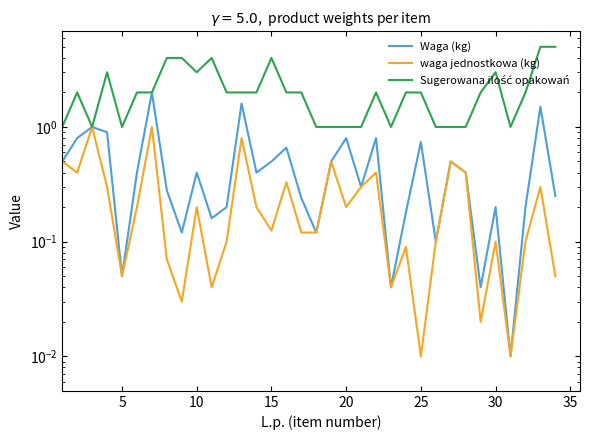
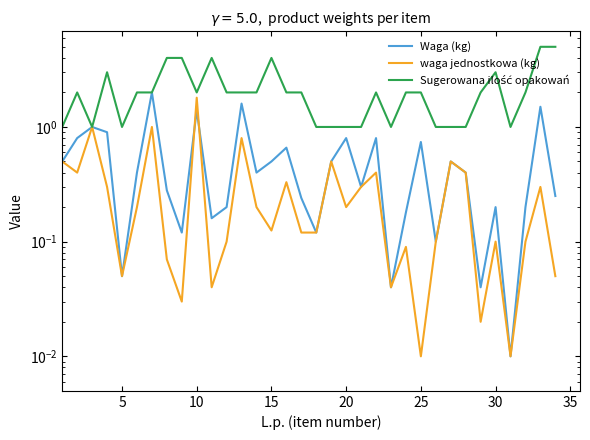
Waga (kg), 10: 0.4 -> 1.4
waga jednostkowa (kg), 10: 0.2 -> 1.8
Sugerowana ilość opakowań, 10: 3 -> 2
